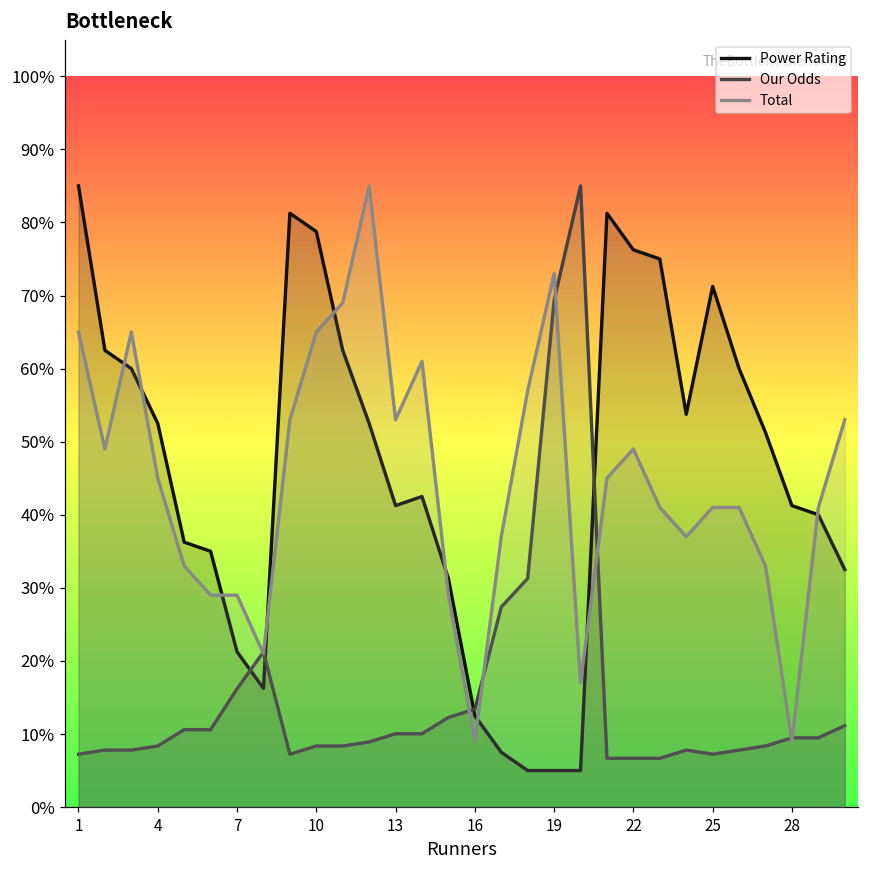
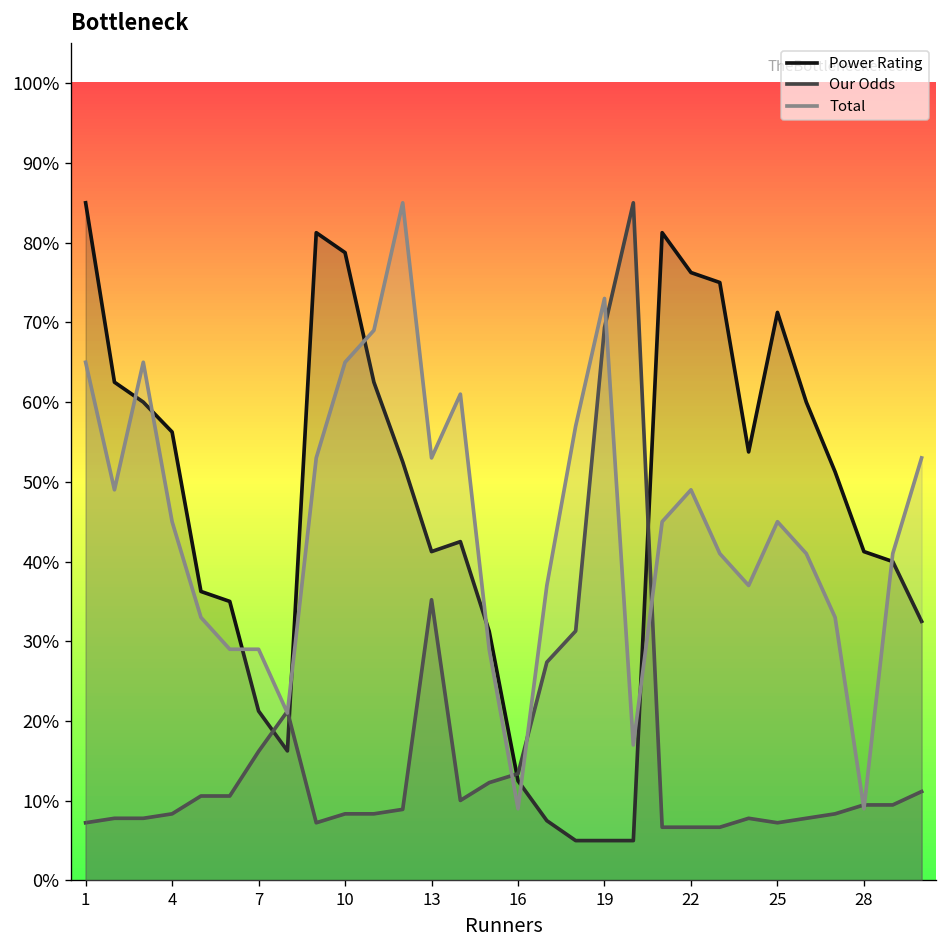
Power Rating, 4: 53% -> 56%
Our Odds, 13: 10% -> 35%
Total, 25: 41% -> 45%
